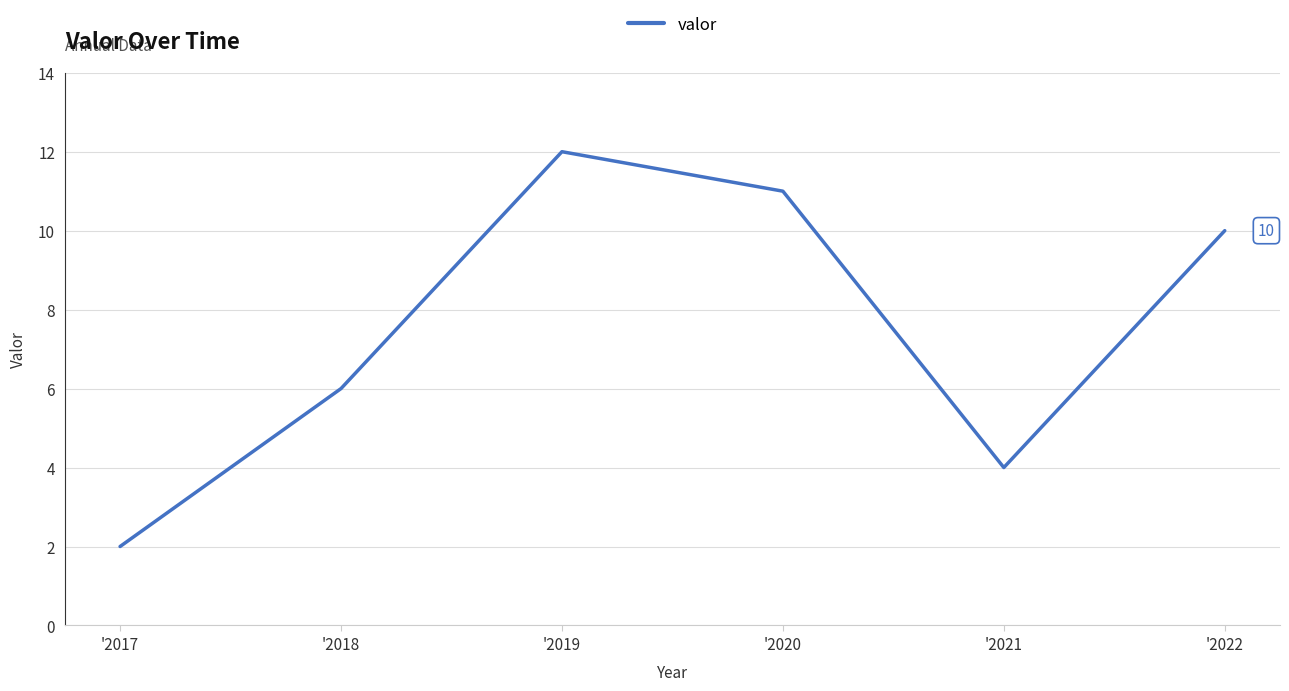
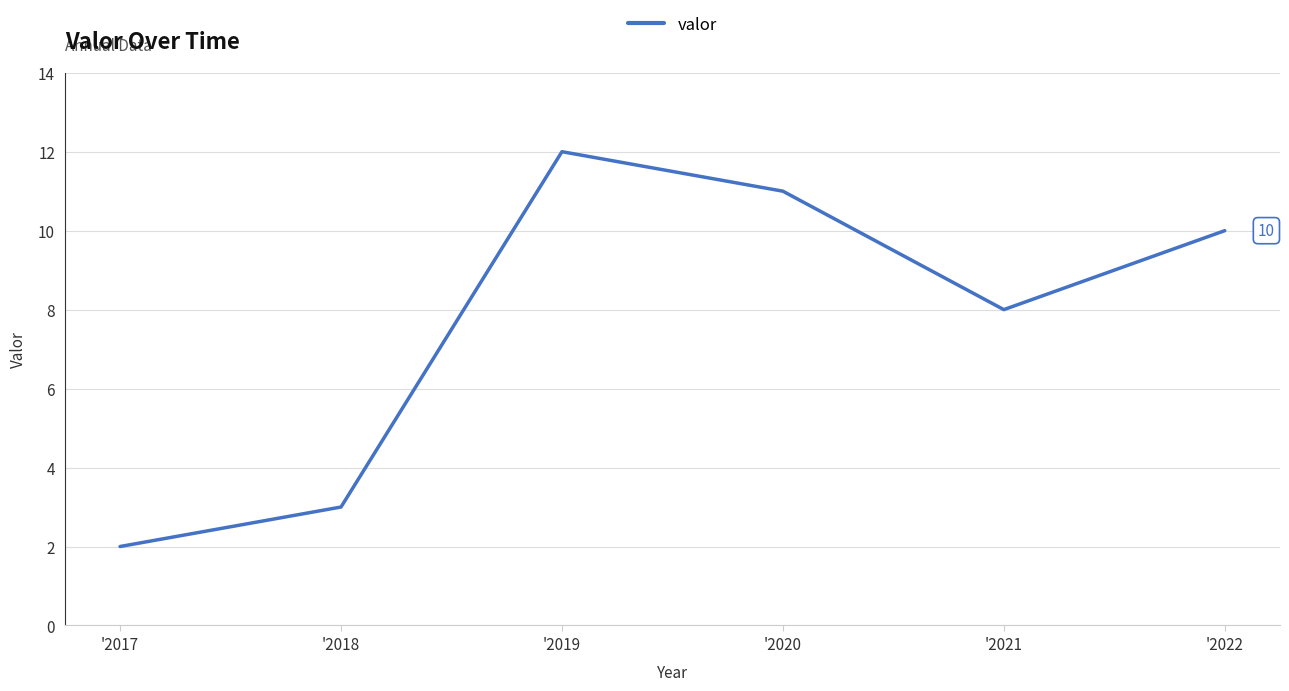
'2018: 6 -> 3
'2021: 4 -> 8
